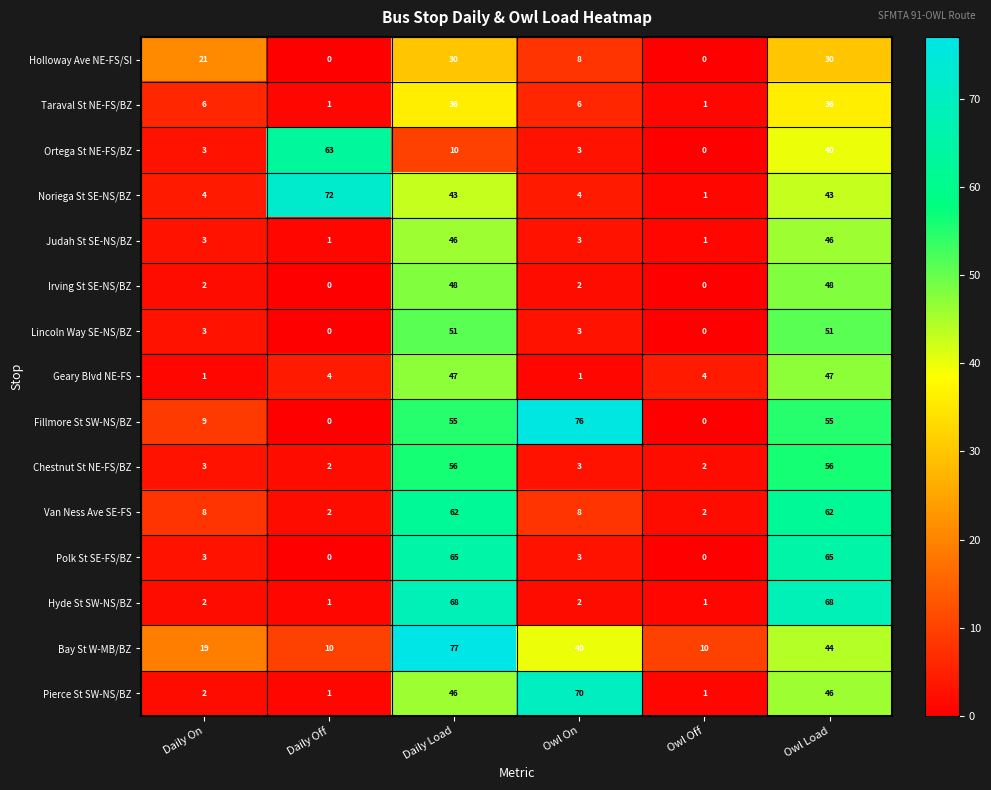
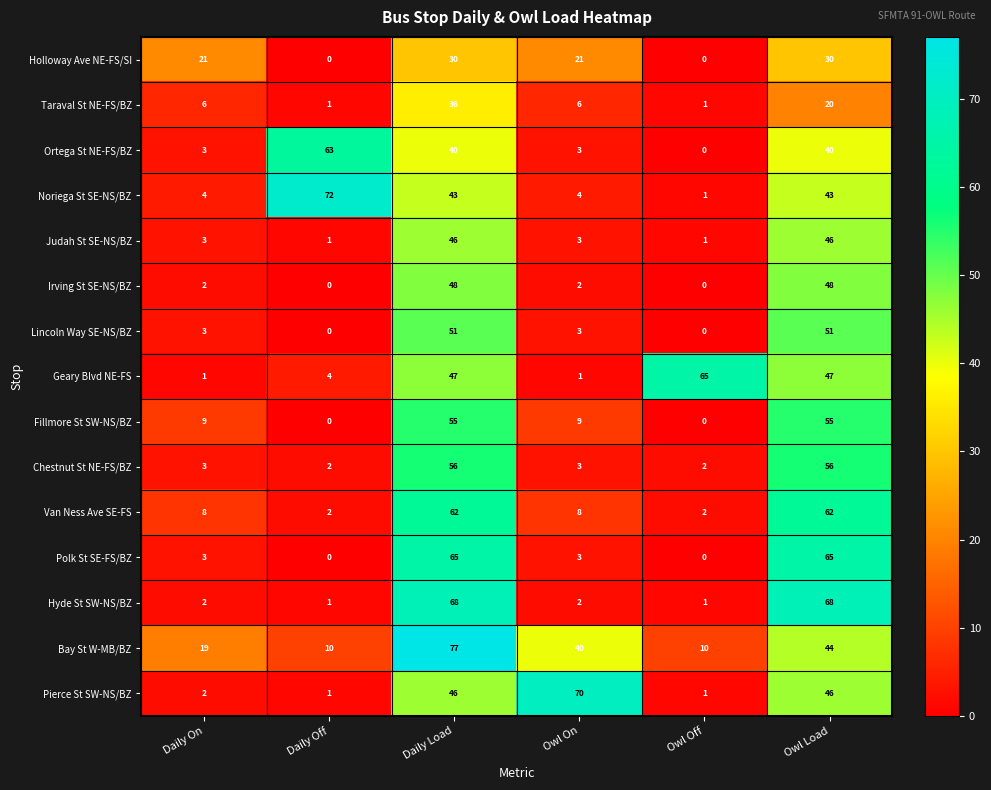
Holloway Ave NE-FS/SI, Owl On: 8 -> 21
Taraval St NE-FS/BZ, Owl Load: 36 -> 20
Ortega St NE-FS/BZ, Daily Load: 10 -> 40
Geary Blvd NE-FS, Owl Off: 4 -> 65
Fillmore St SW-NS/BZ, Owl On: 76 -> 9
